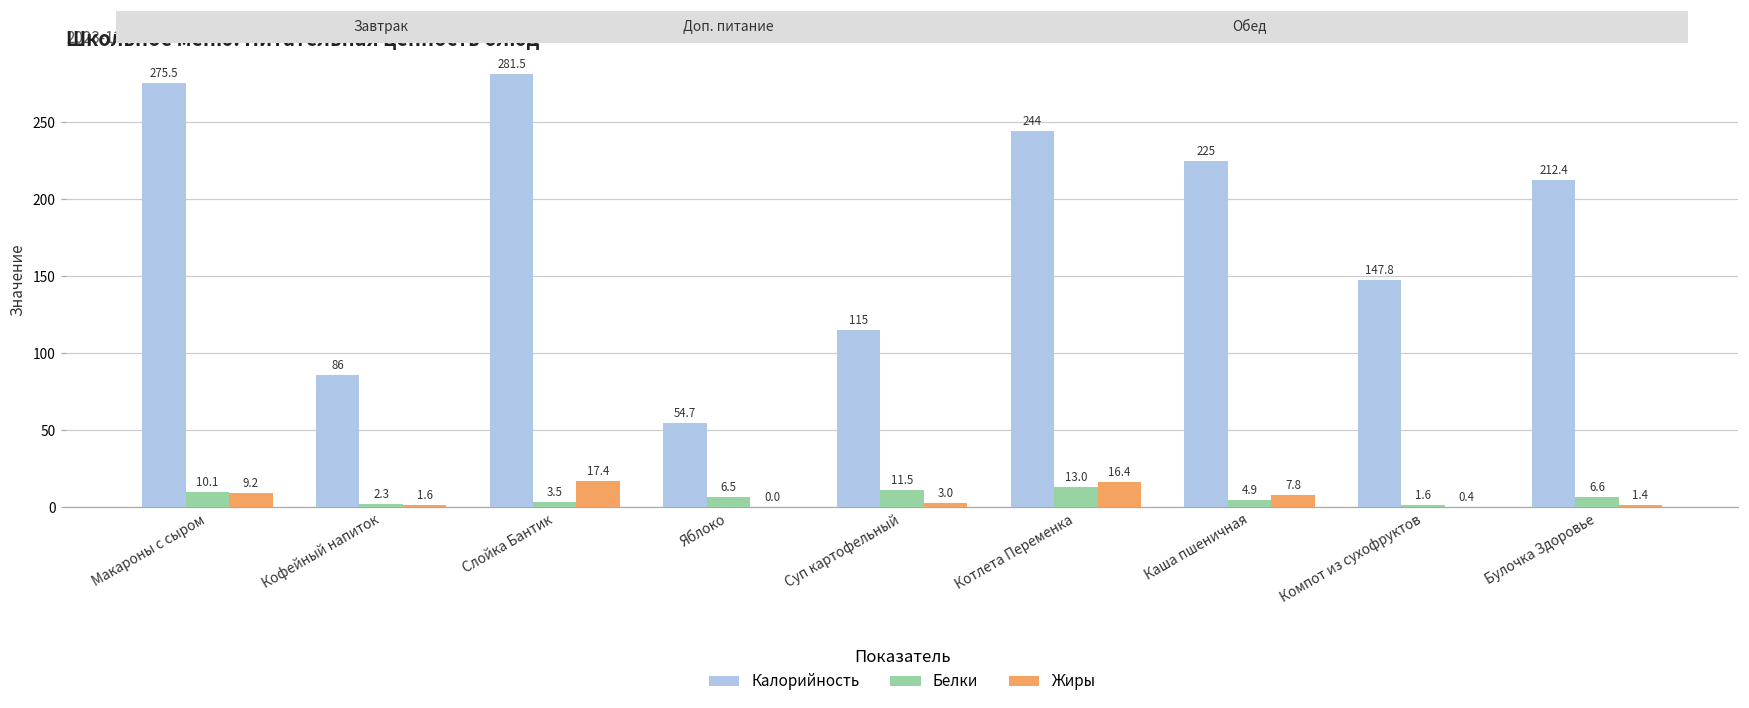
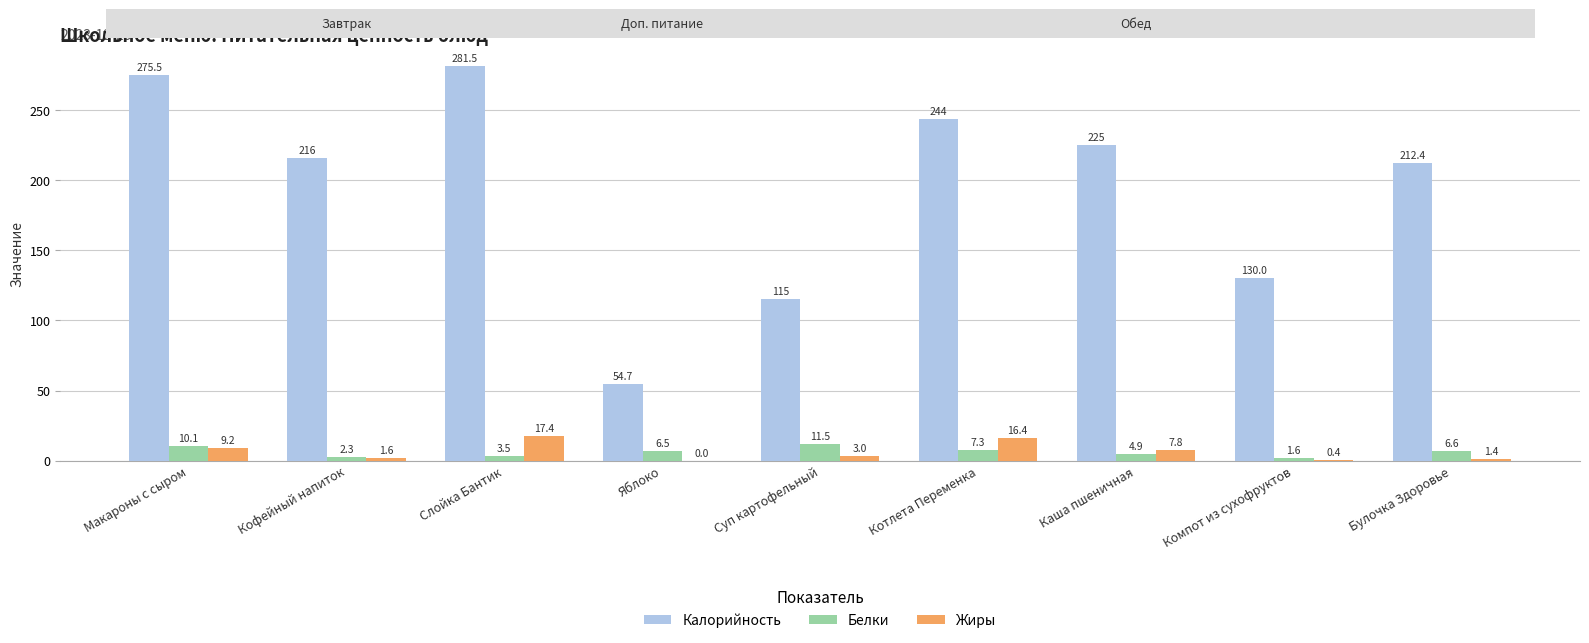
Калорийность, Кофейный напиток: 86 -> 216
Белки, Котлета Переменка: 13.0 -> 7.3
Калорийность, Компот из сухофруктов: 147.8 -> 130.0
